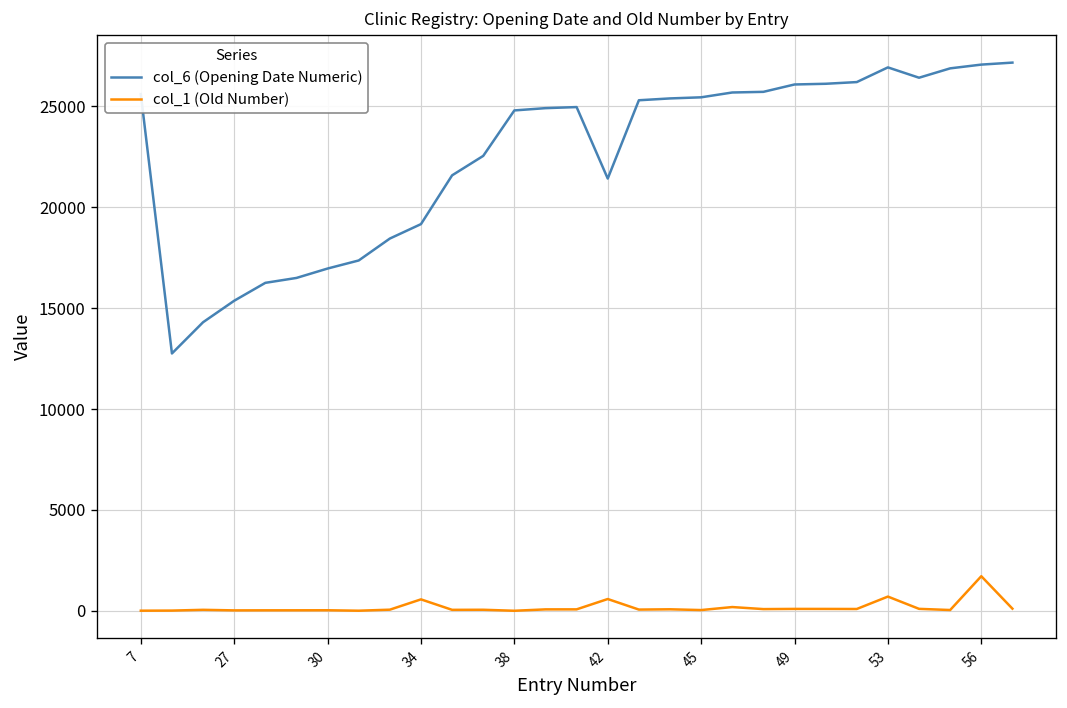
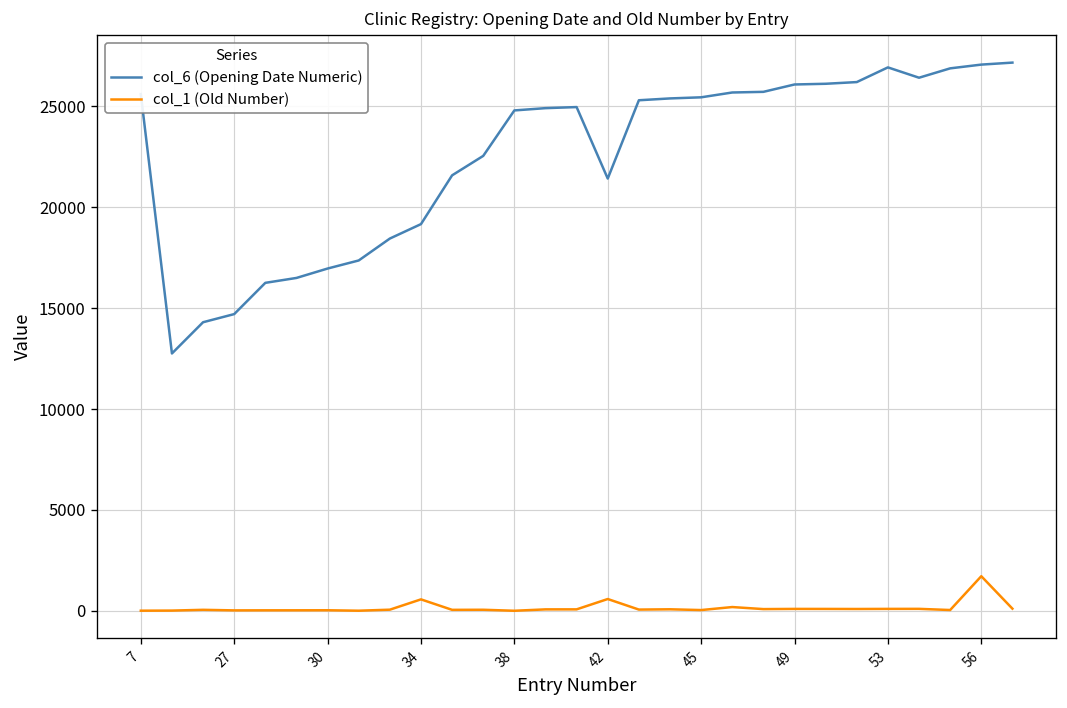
col_6 (Opening Date Numeric), 27: 15400 -> 14700
col_1 (Old Number), 53: 700 -> 100
